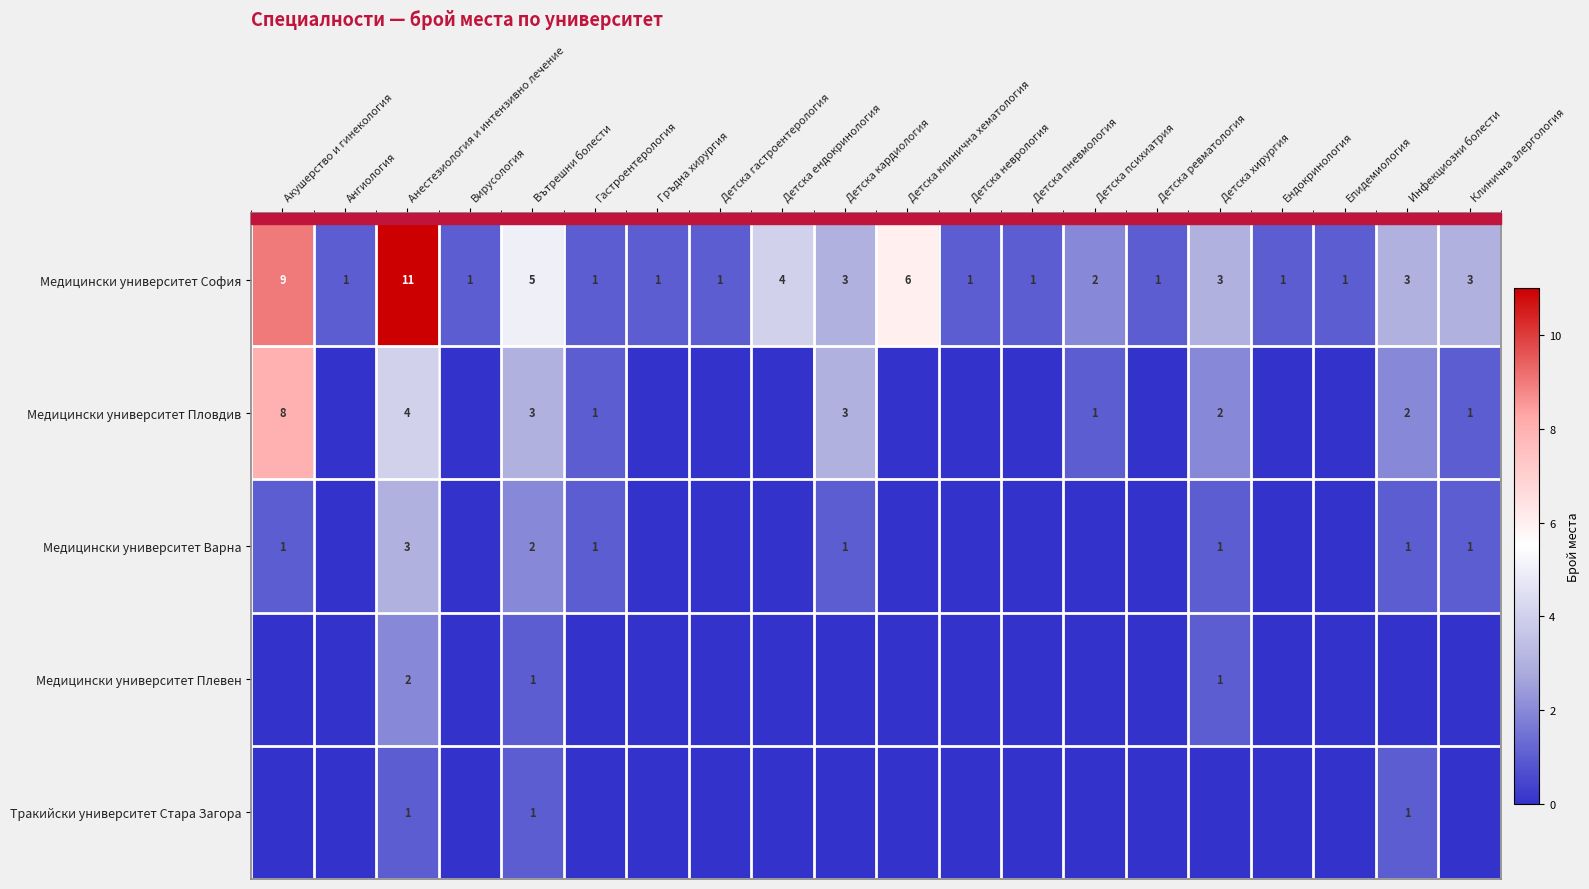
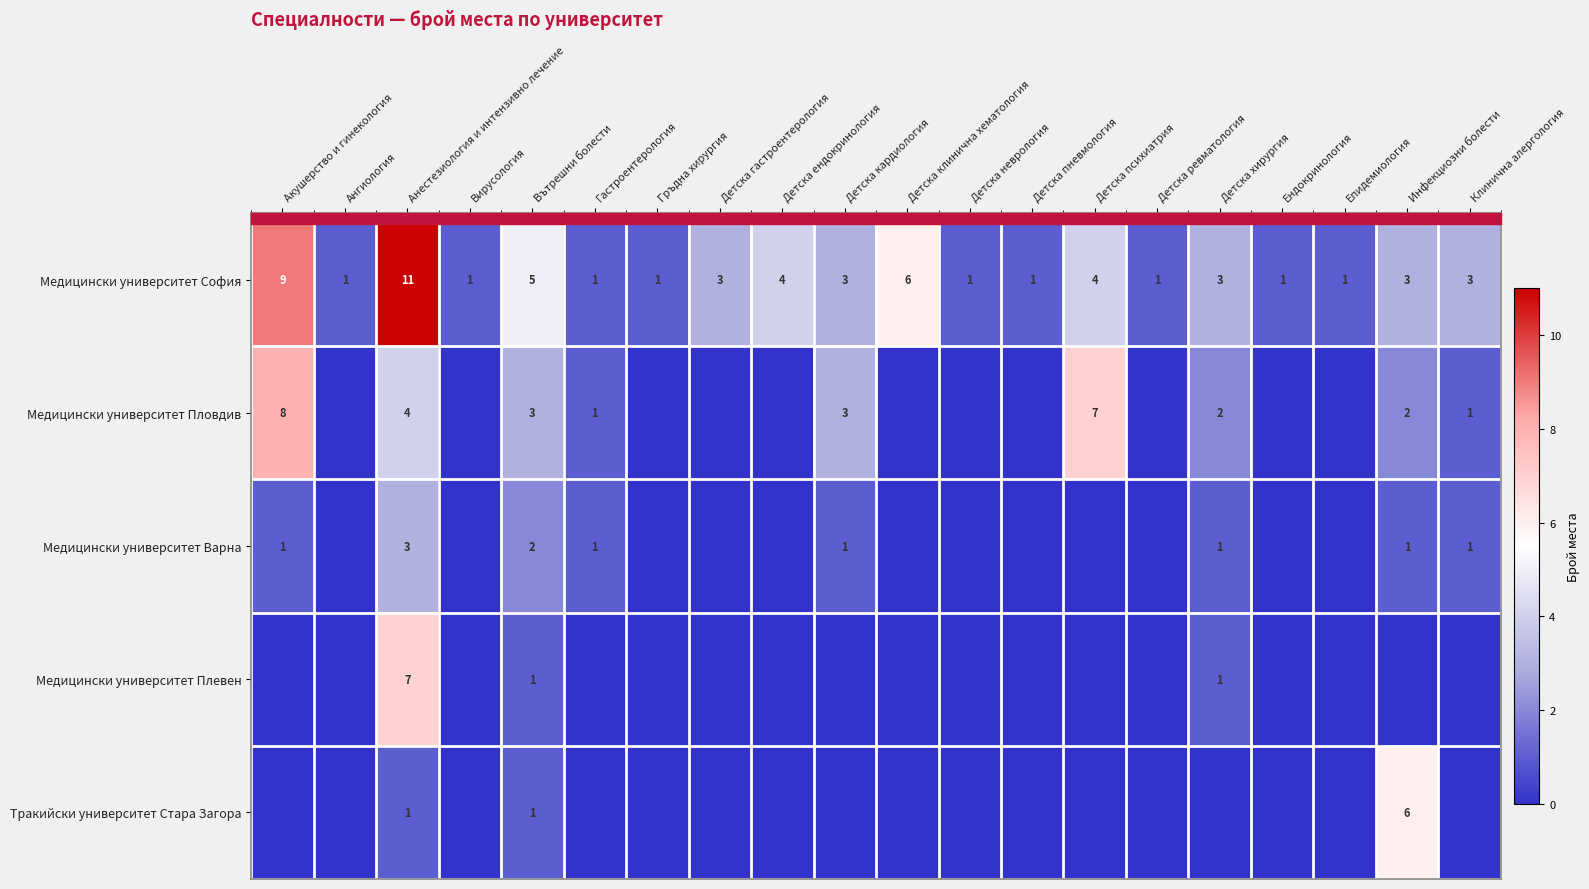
Медицински университет София, Детска гастроентерология: 1 -> 3
Медицински университет София, Детска психиатрия: 2 -> 4
Медицински университет Пловдив, Детска психиатрия: 1 -> 7
Медицински университет Плевен, Анестезиология и интензивно лечение: 2 -> 7
Тракийски университет Стара Загора, Инфекциозни болести: 1 -> 6
